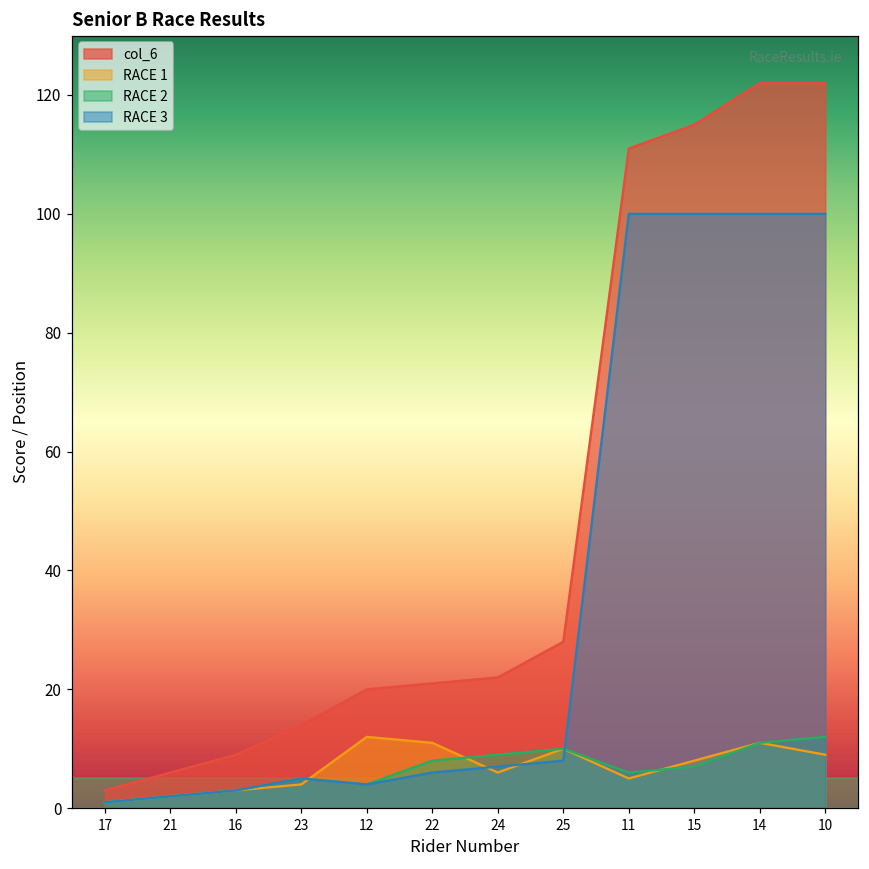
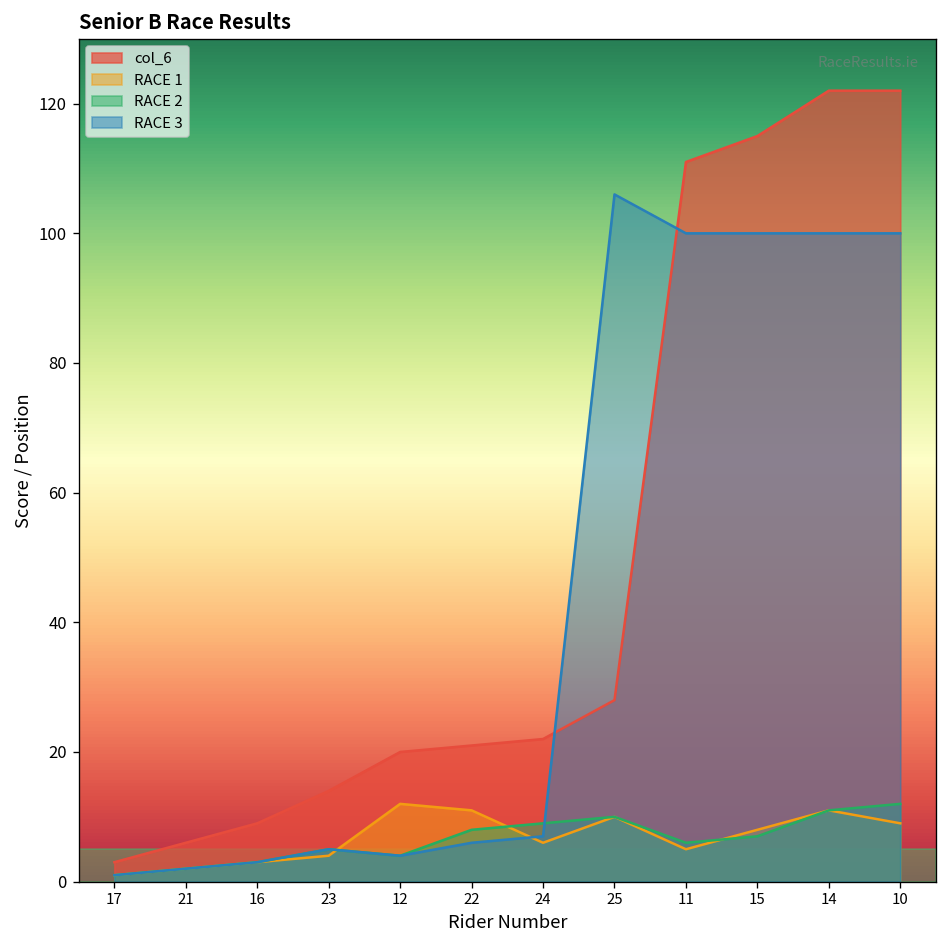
RACE 3, 25: 8 -> 106
